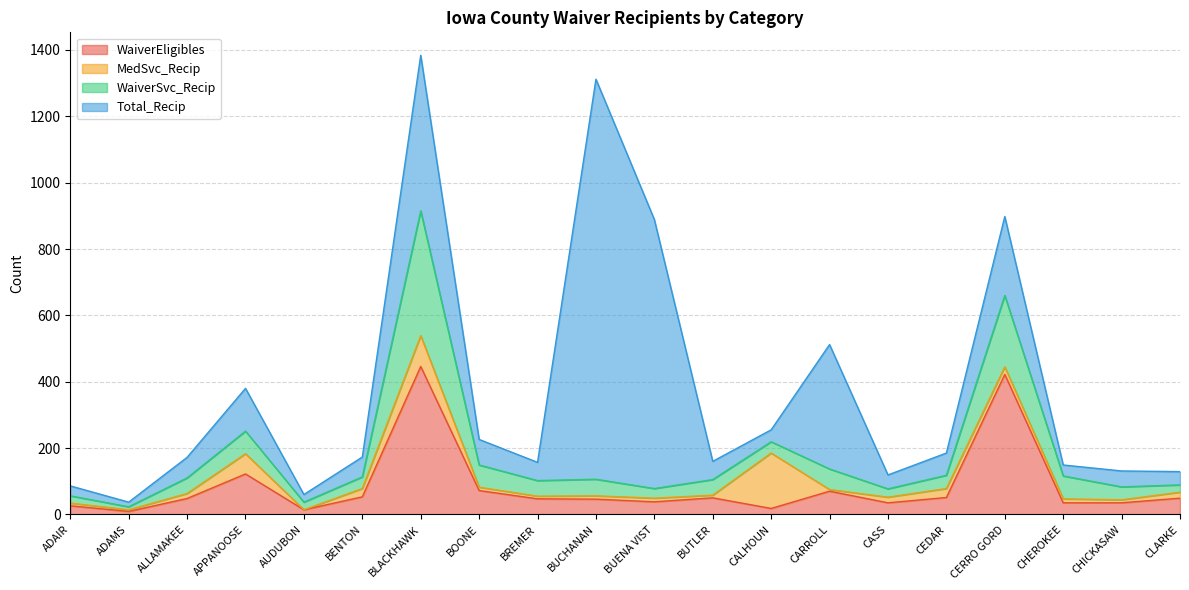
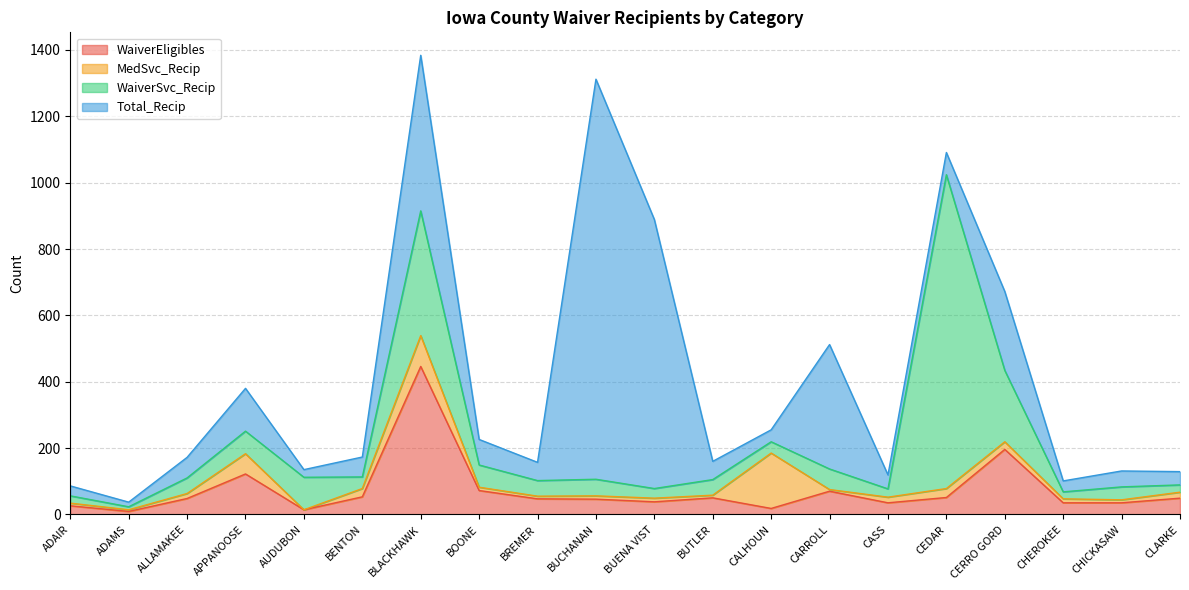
WaiverSvc_Recip, AUDUBON: 20 -> 100
WaiverSvc_Recip, CEDAR: 40 -> 950
WaiverEligibles, CERRO GORD: 420 -> 200
WaiverSvc_Recip, CHEROKEE: 70 -> 20
